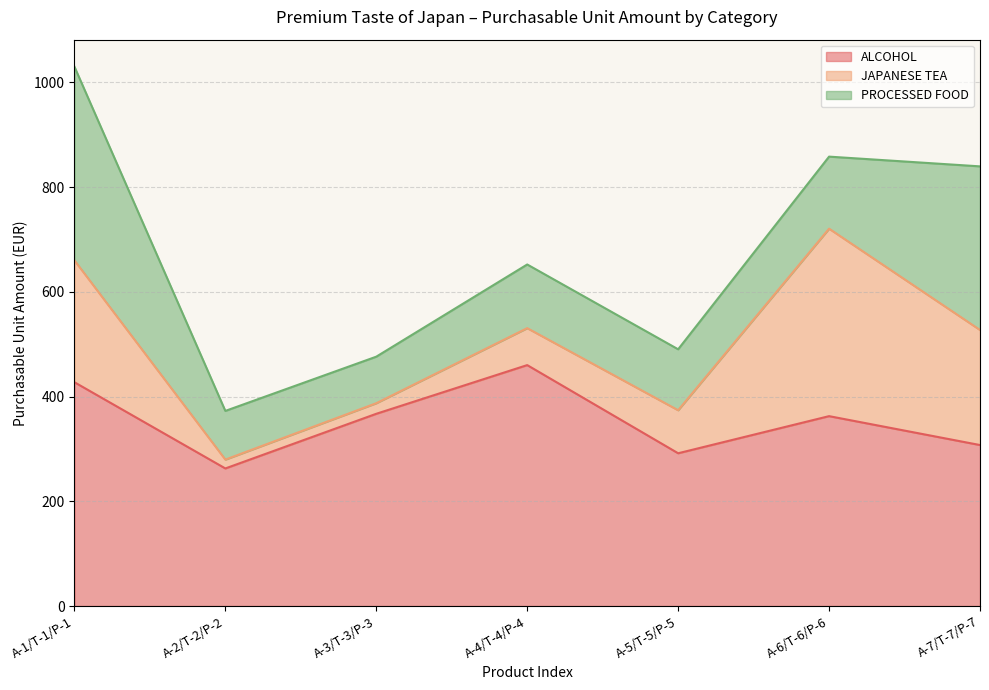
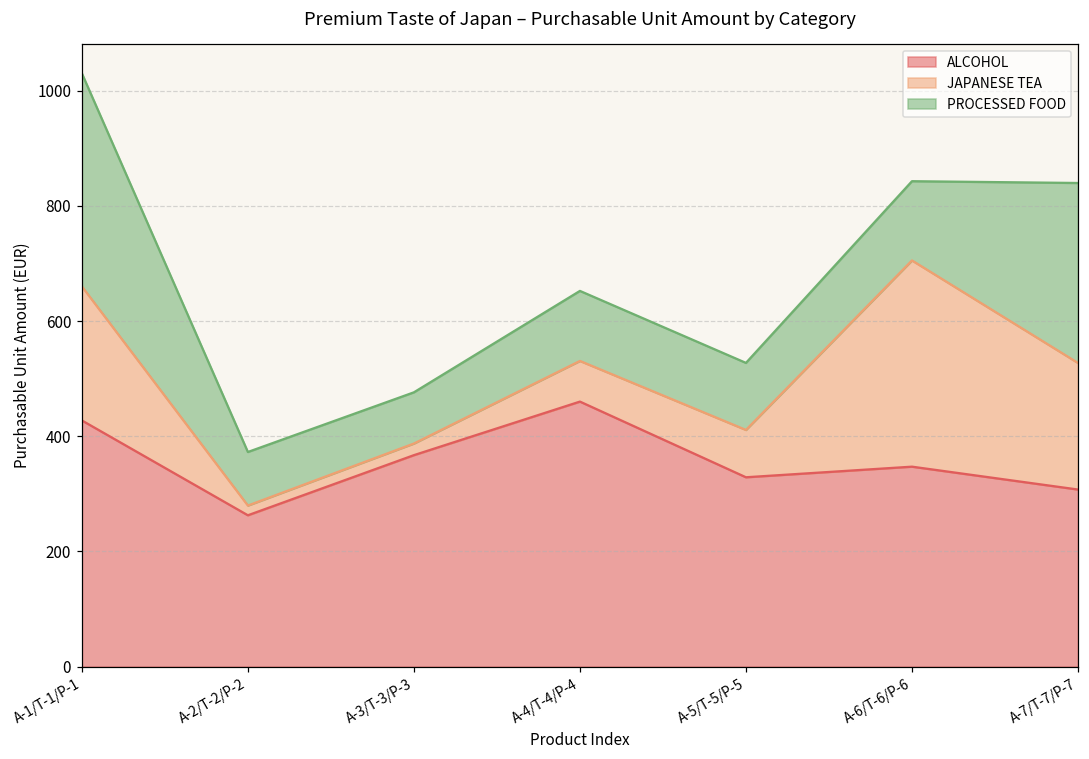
ALCOHOL, A-5/T-5/P-5: 290 -> 330
ALCOHOL, A-6/T-6/P-6: 360 -> 350
